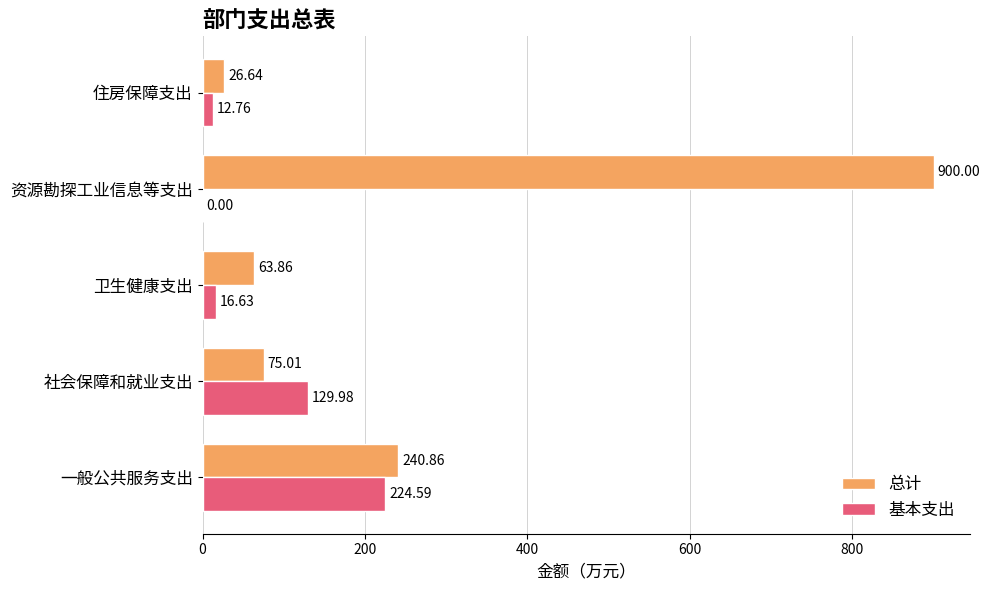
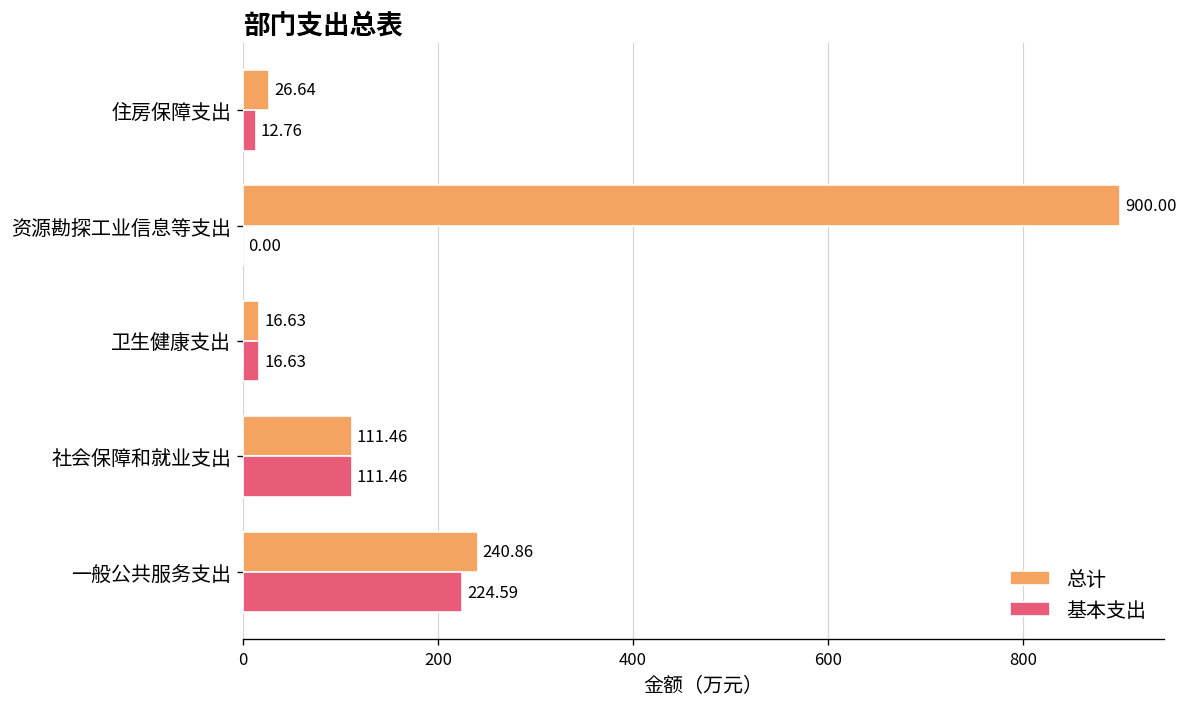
总计, 卫生健康支出: 63.86 -> 16.63
总计, 社会保障和就业支出: 75.01 -> 111.46
基本支出, 社会保障和就业支出: 129.98 -> 111.46
